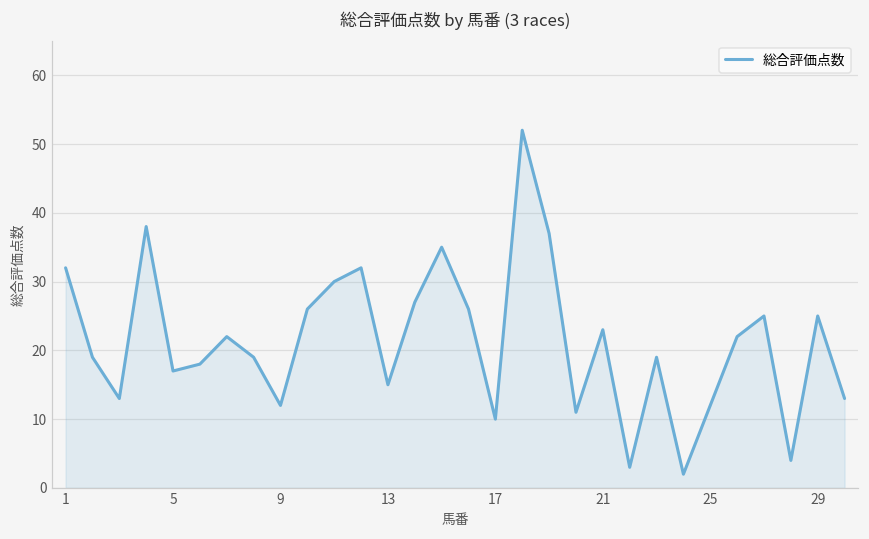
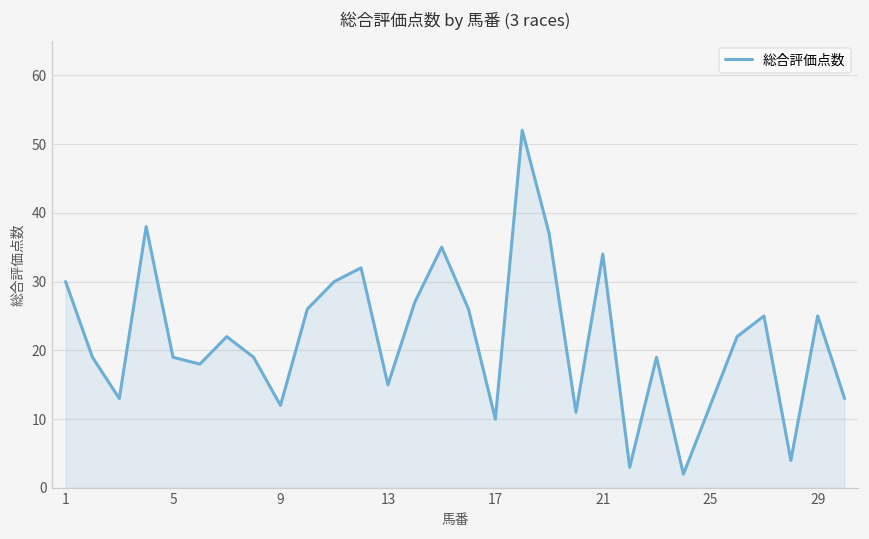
1: 32 -> 30
5: 17 -> 19
21: 23 -> 34
